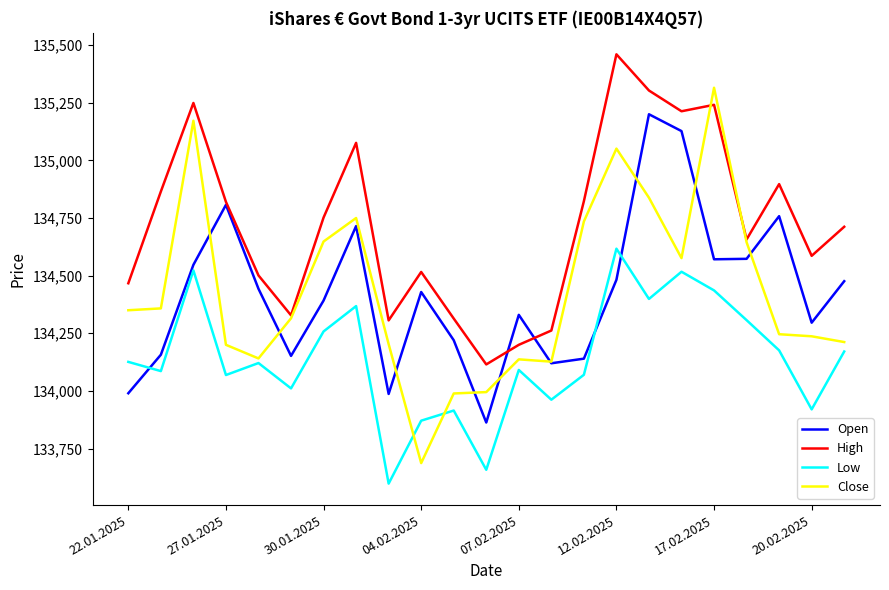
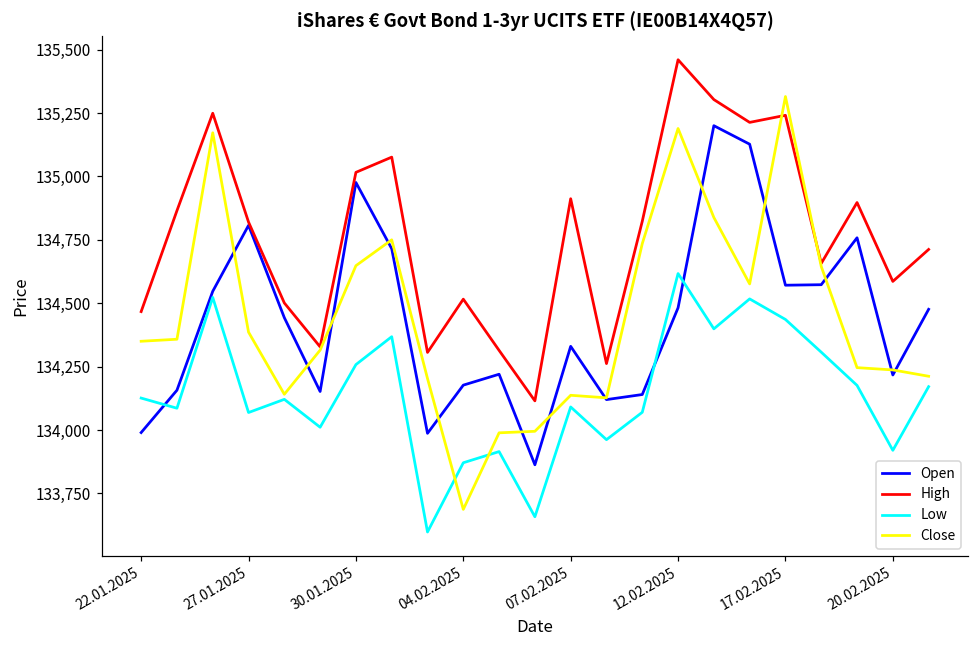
Close, 27.01.2025: 134,200 -> 134,390
Open, 30.01.2025: 134,390 -> 134,980
High, 30.01.2025: 134,750 -> 135,020
Open, 04.02.2025: 134,430 -> 134,180
High, 07.02.2025: 134,200 -> 134,910
Close, 12.02.2025: 135,050 -> 135,190
Open, 20.02.2025: 134,300 -> 134,220
